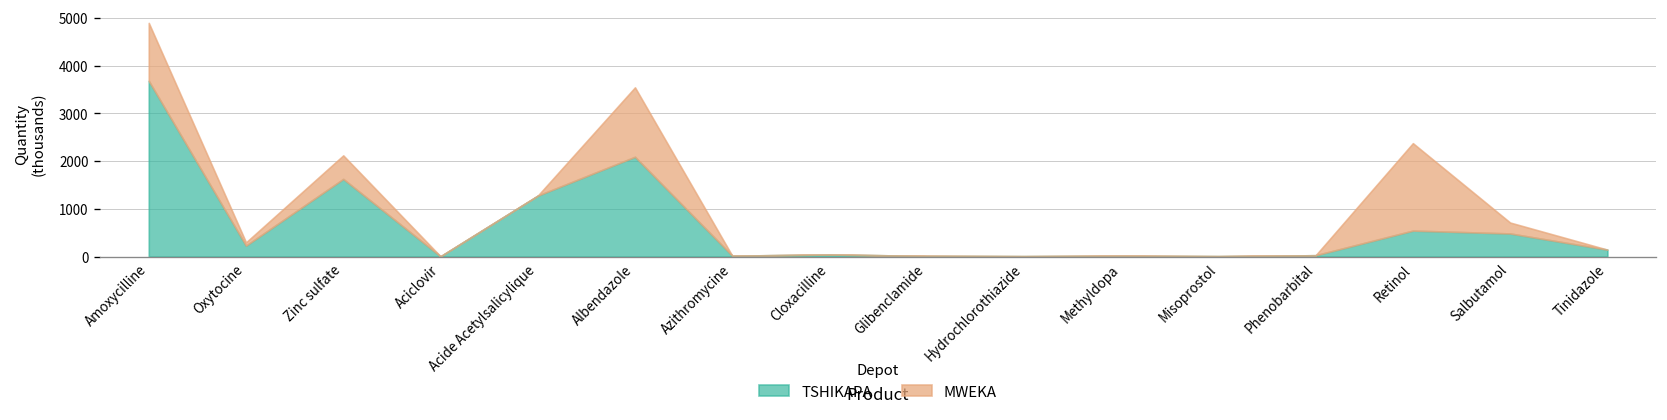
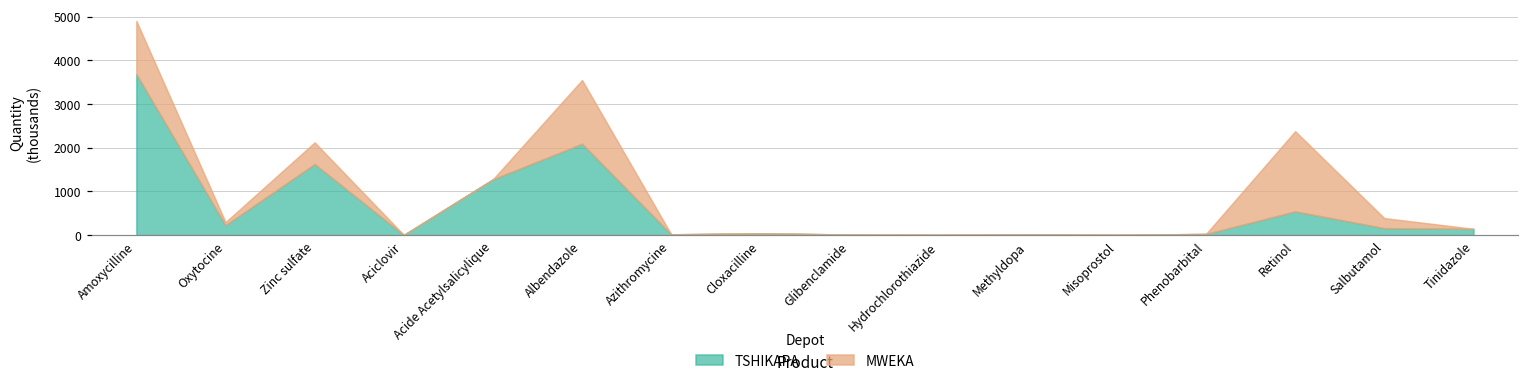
TSHIKAPA, Salbutamol: 500 -> 200
